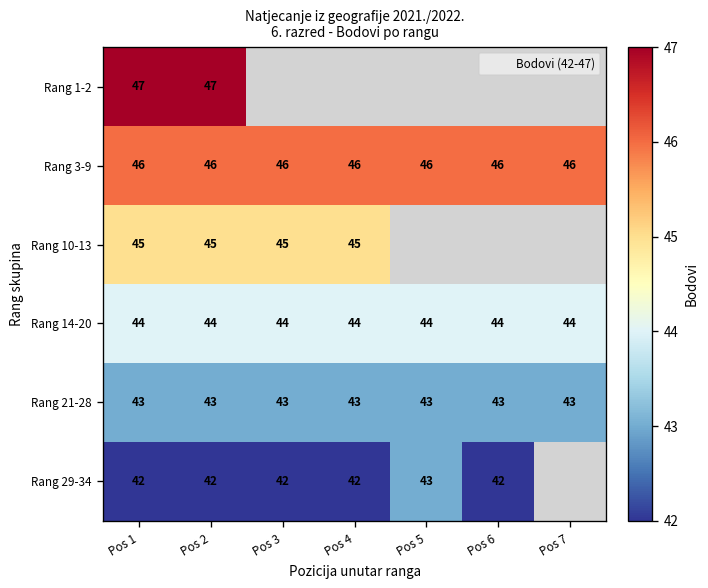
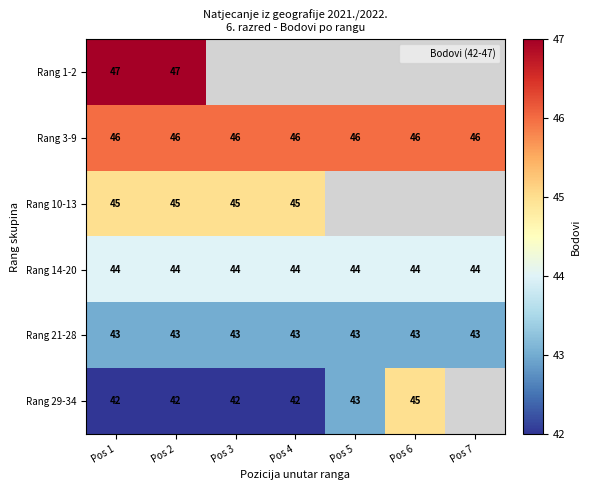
Rang 29-34, Pos 6: 42 -> 45
